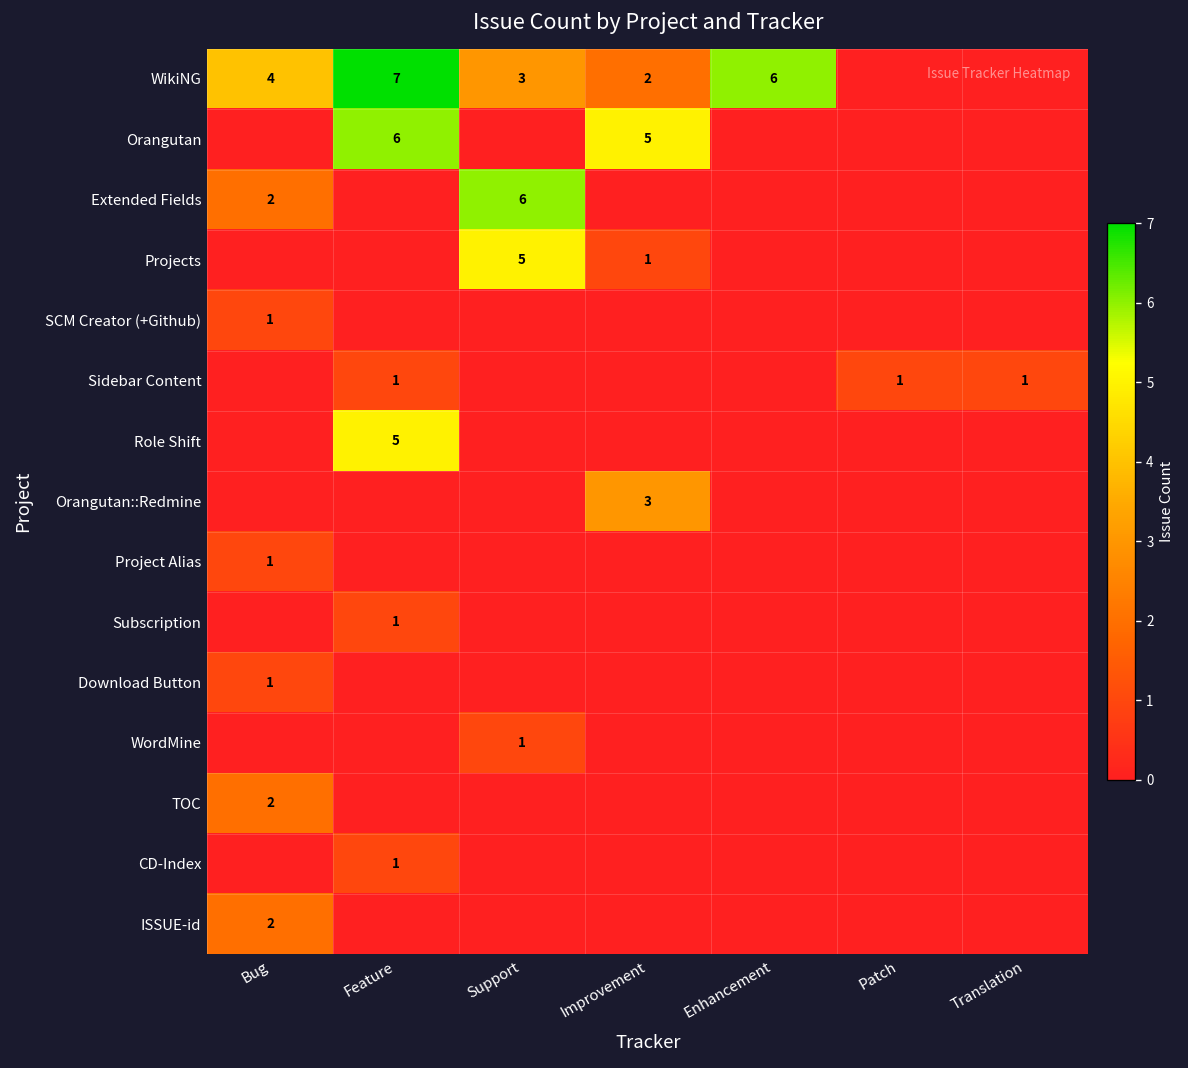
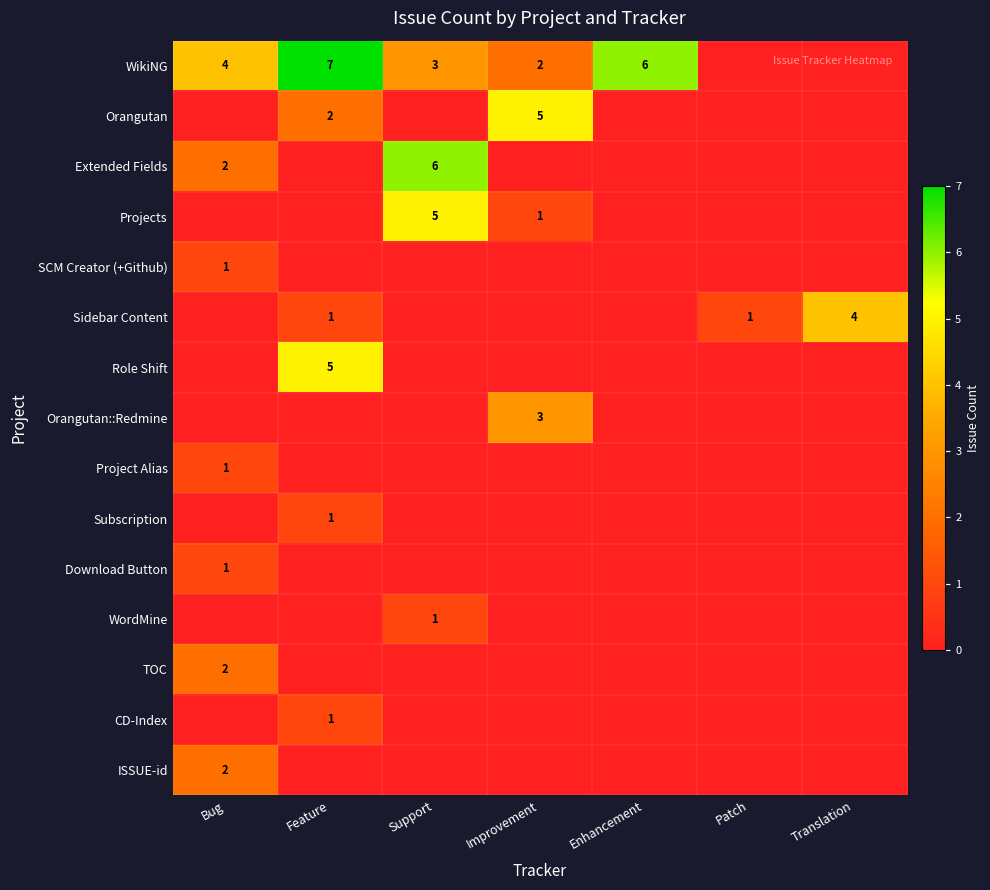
Orangutan, Feature: 6 -> 2
Sidebar Content, Translation: 1 -> 4
